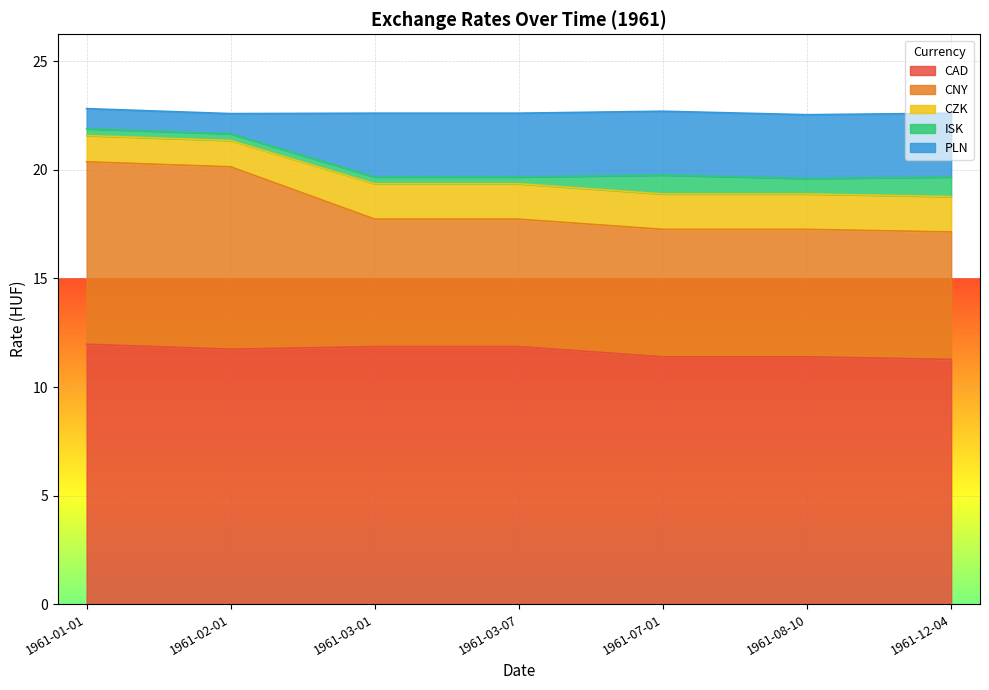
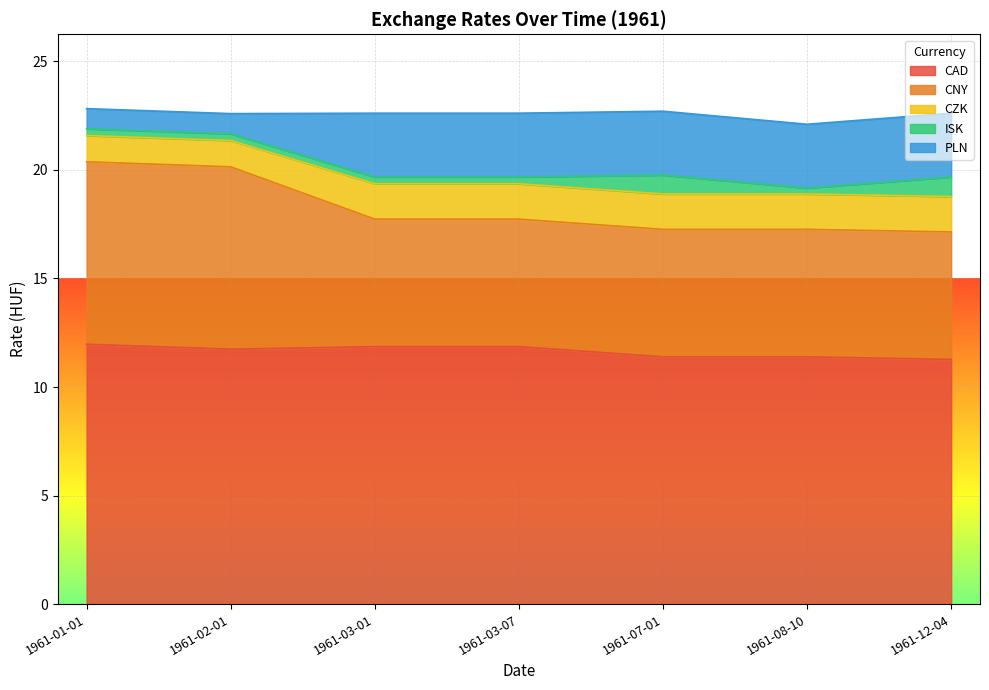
ISK, 1961-08-10: 0.7 -> 0.3
